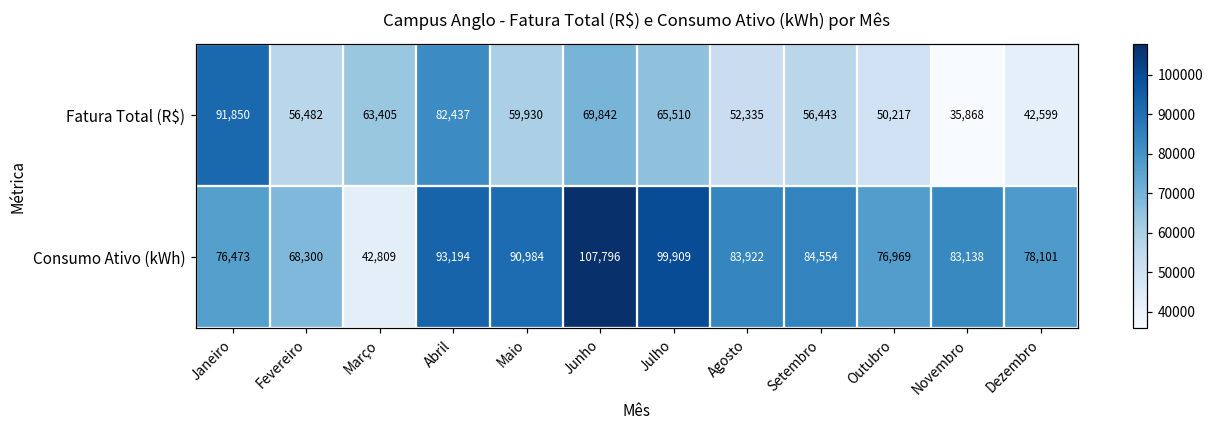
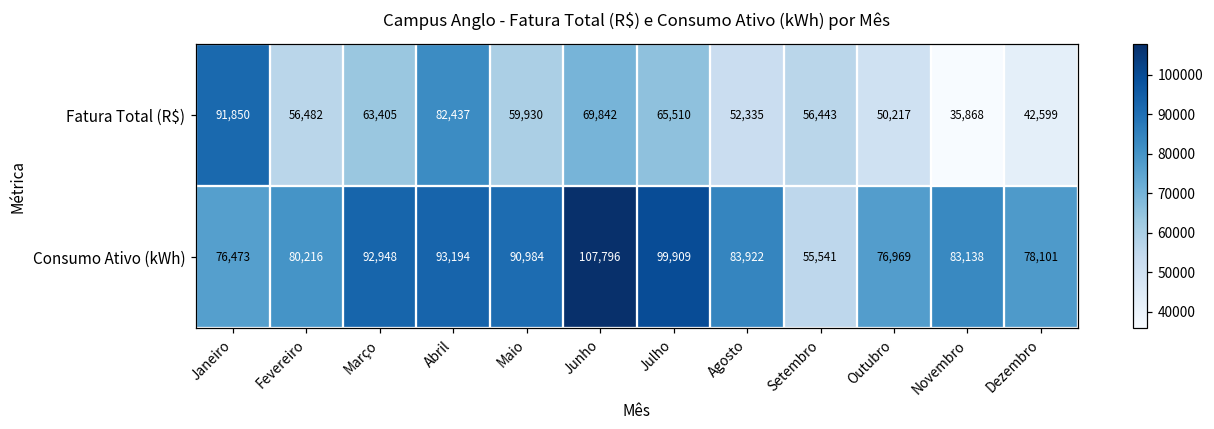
Consumo Ativo (kWh), Fevereiro: 68,300 -> 80,216
Consumo Ativo (kWh), Março: 42,809 -> 92,948
Consumo Ativo (kWh), Setembro: 84,554 -> 55,541
